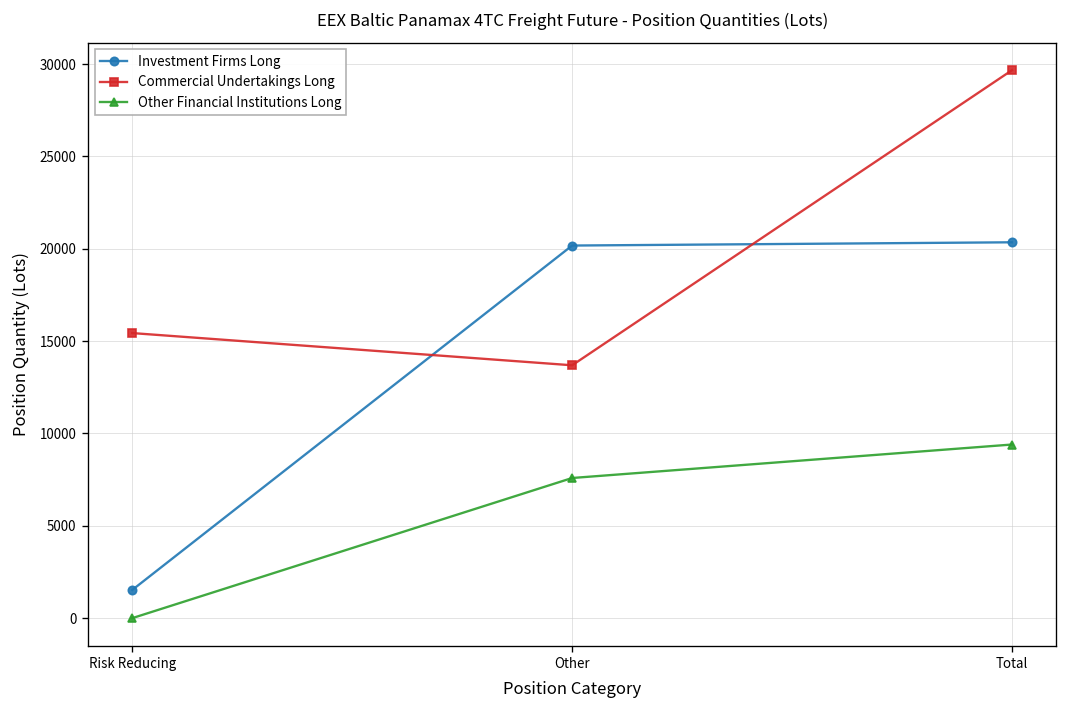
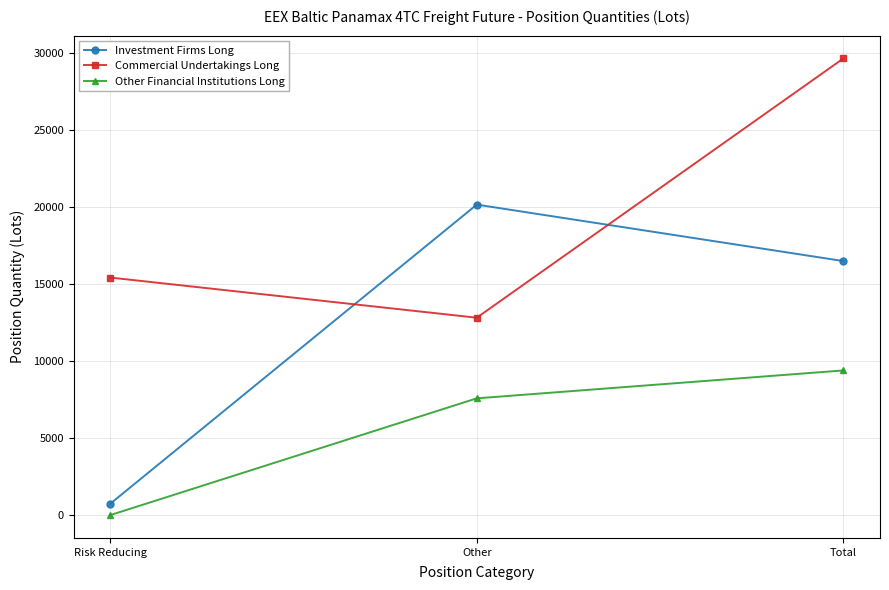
Investment Firms Long, Risk Reducing: 1500 -> 700
Commercial Undertakings Long, Other: 13700 -> 12800
Investment Firms Long, Total: 20400 -> 16500
